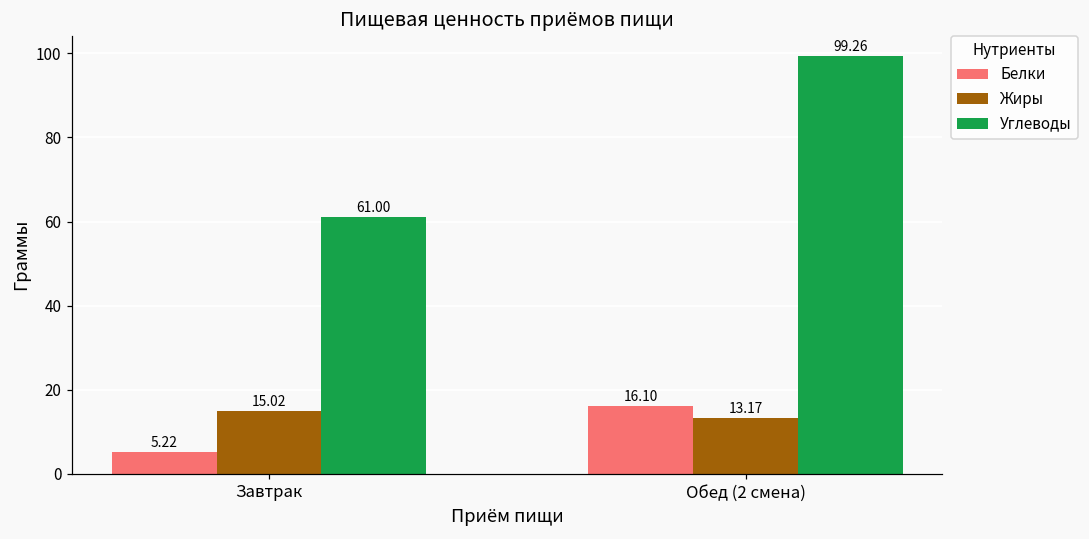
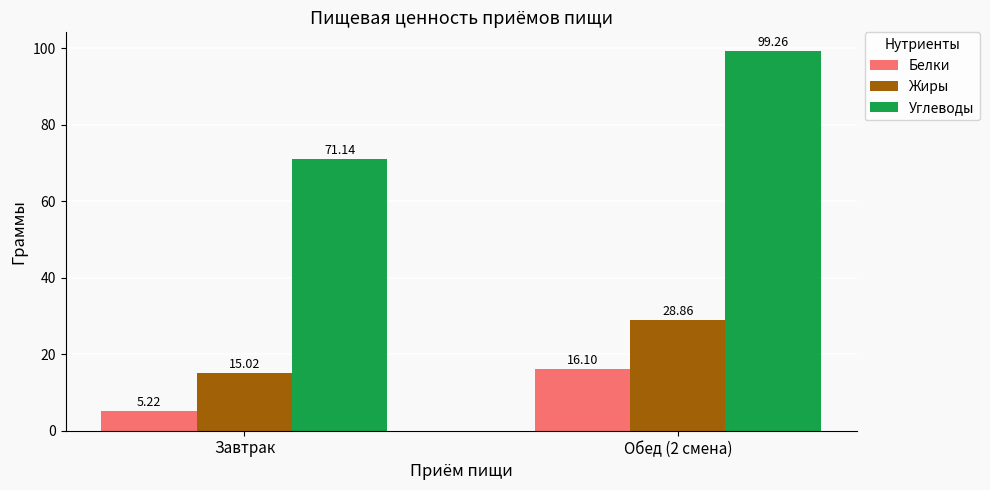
Углеводы, Завтрак: 61.00 -> 71.14
Жиры, Обед (2 смена): 13.17 -> 28.86
